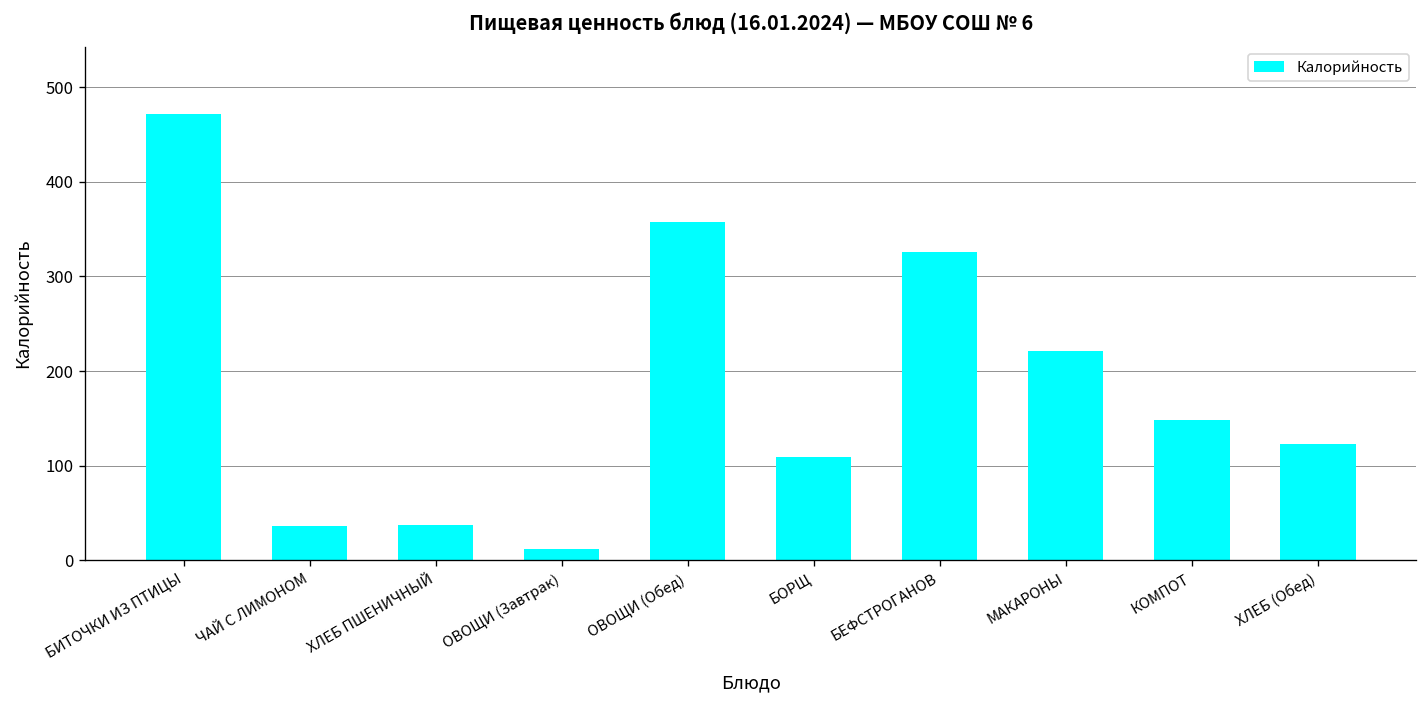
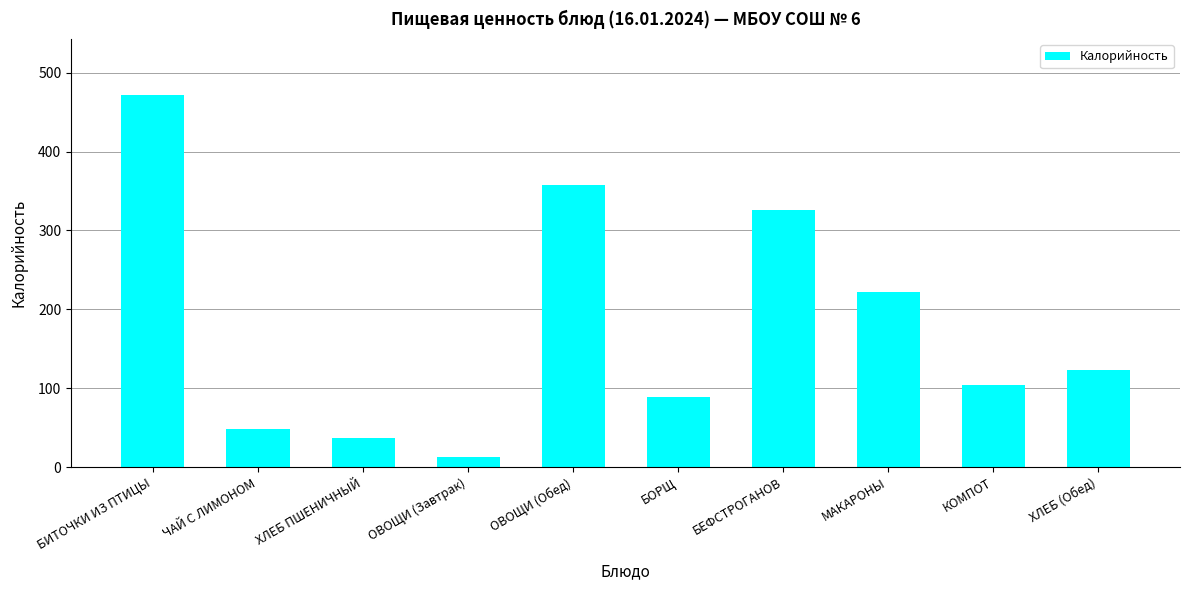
ЧАЙ С ЛИМОНОМ: 40 -> 50
БОРЩ: 110 -> 90
КОМПОТ: 150 -> 100
